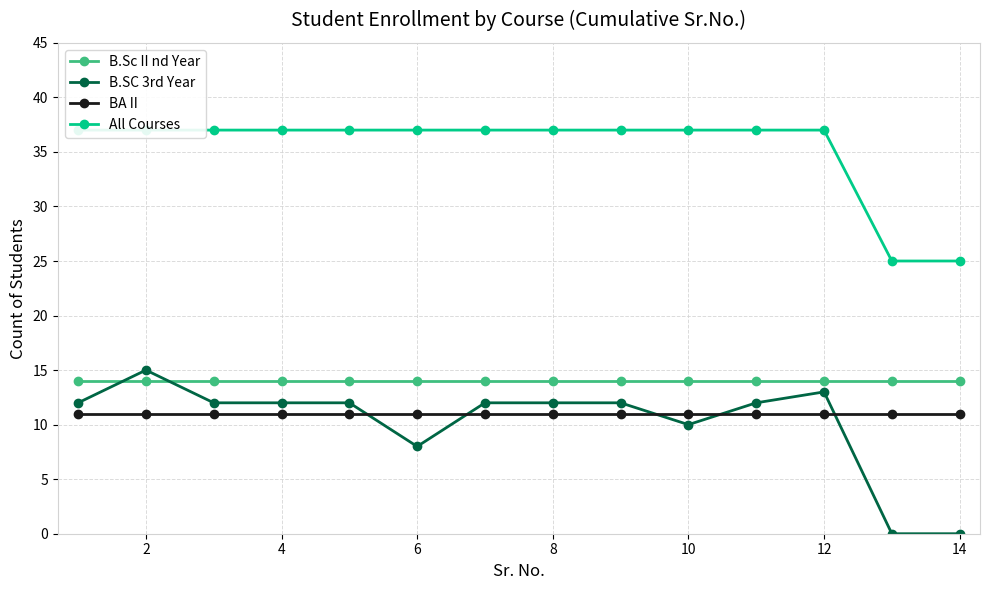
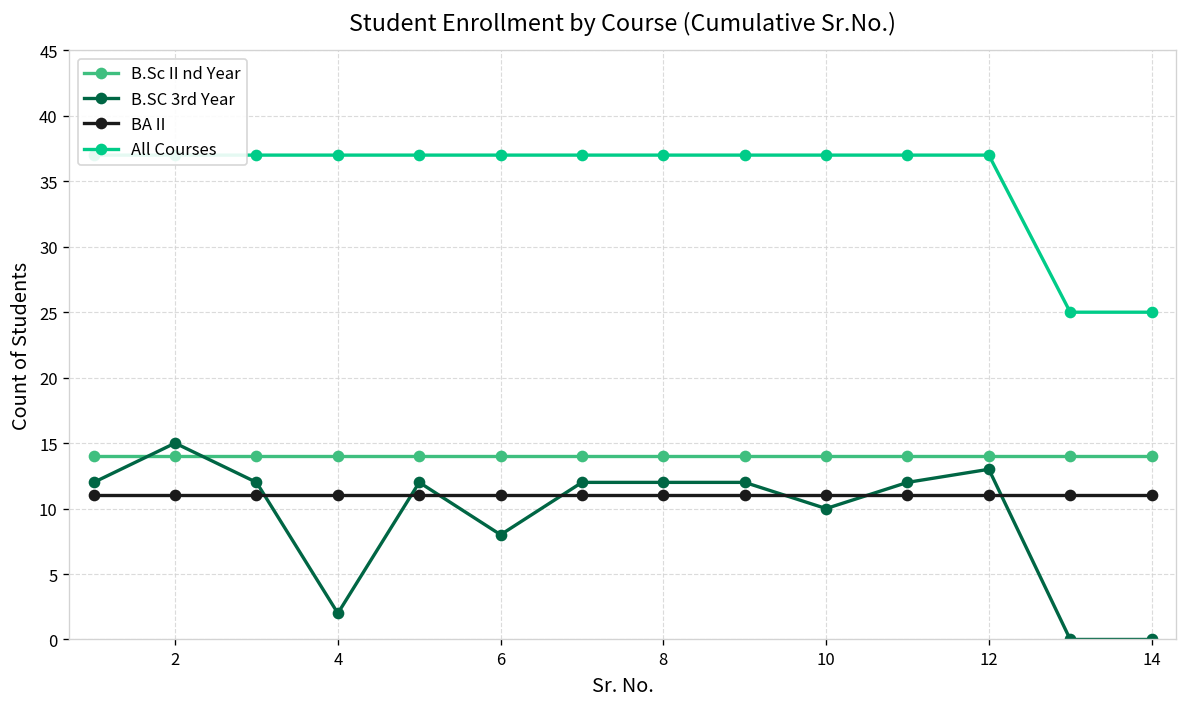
B.SC 3rd Year, 4: 12 -> 2
